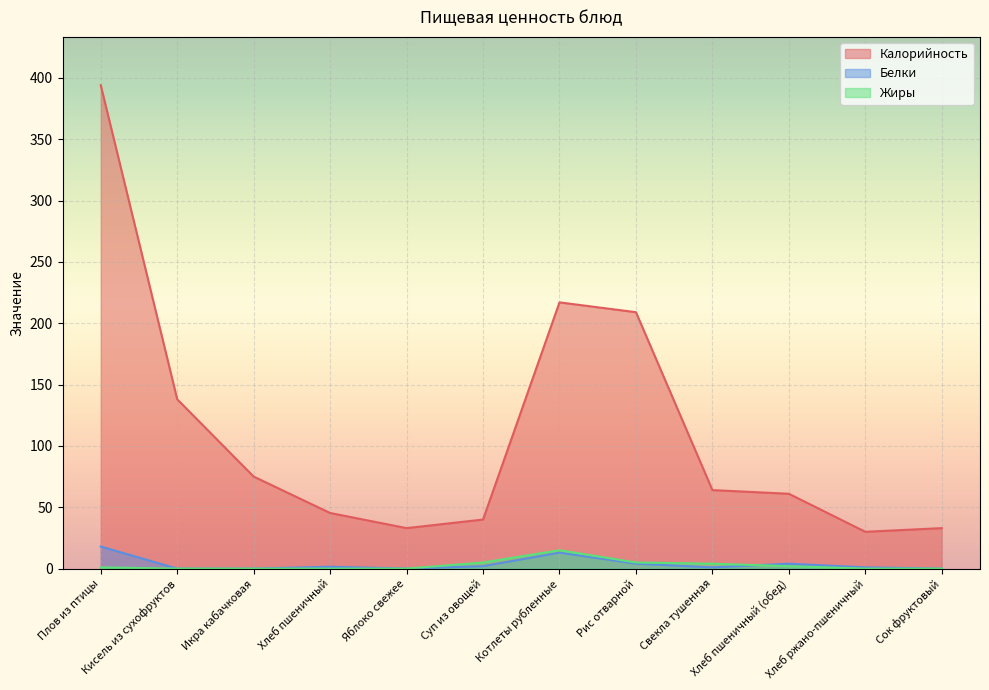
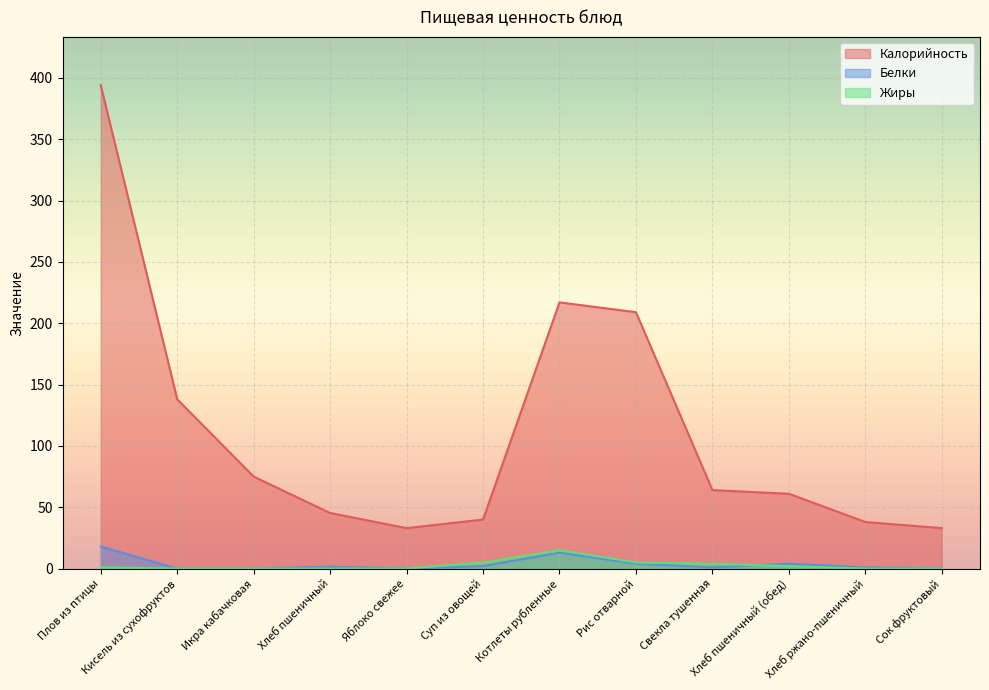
Калорийность, Хлеб ржано-пшеничный: 30 -> 38
